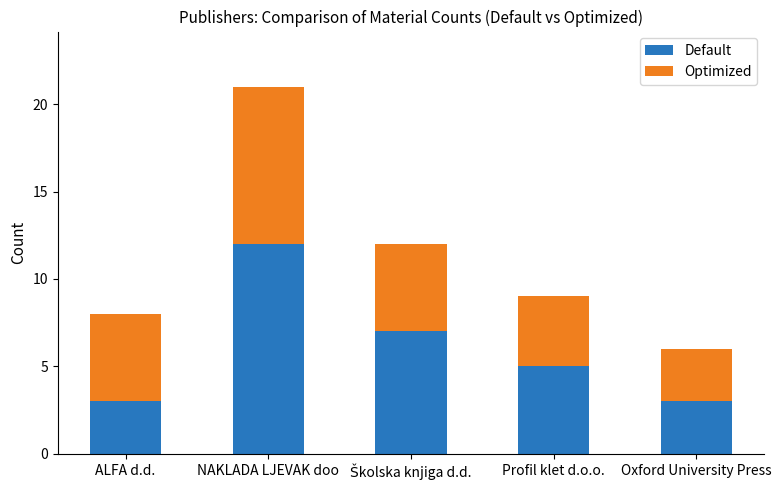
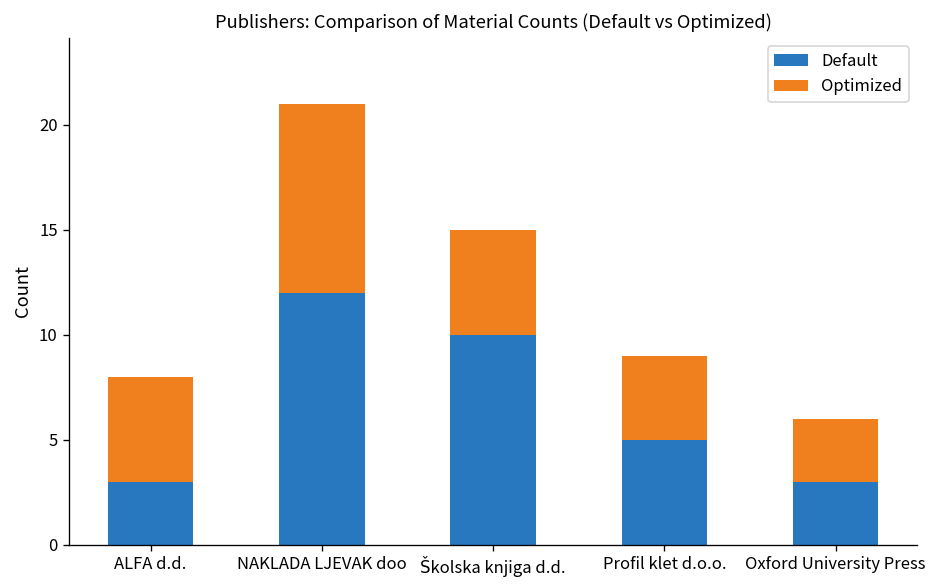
Default, Školska knjiga d.d.: 7 -> 10
